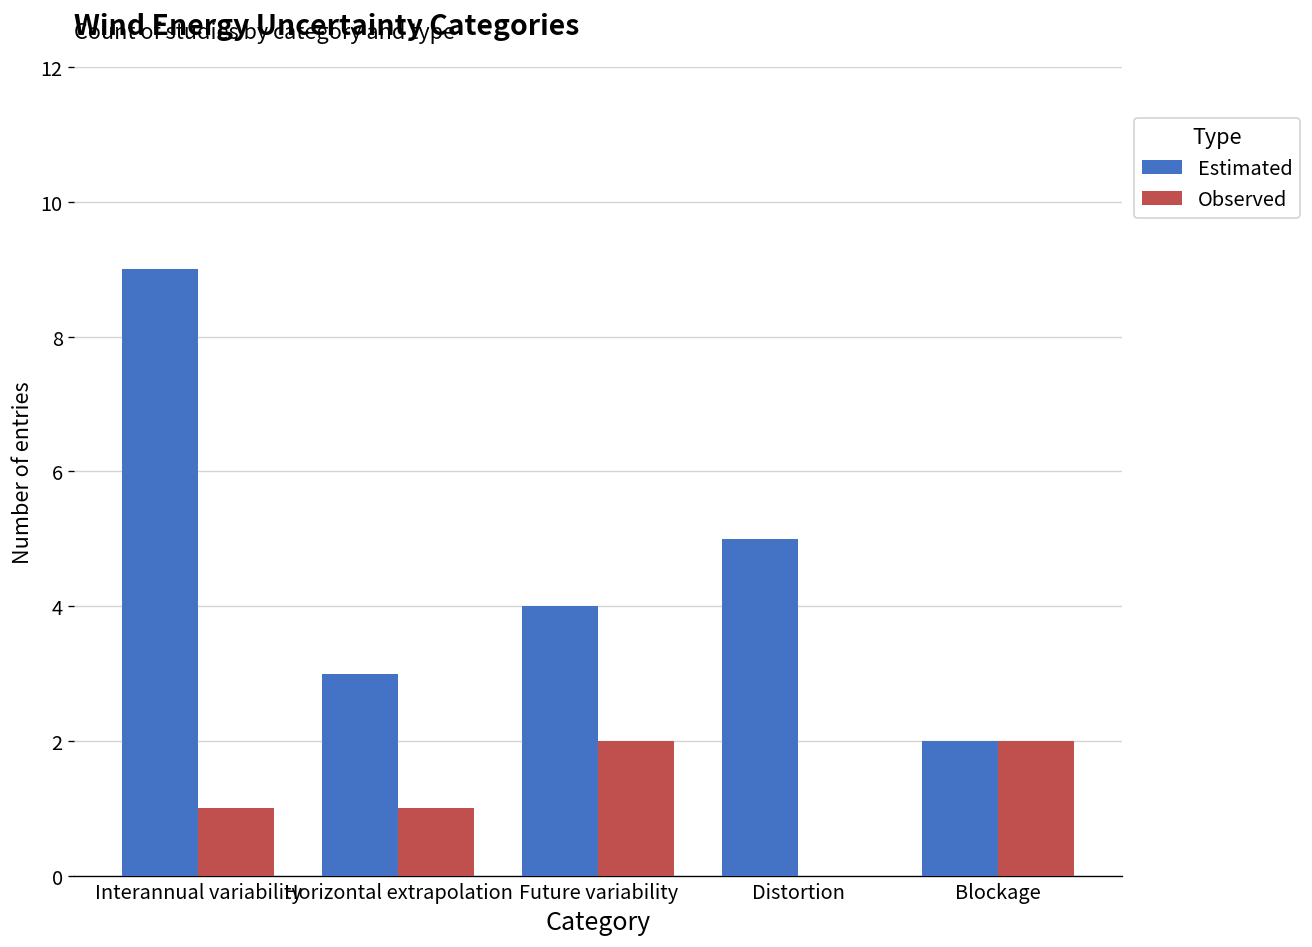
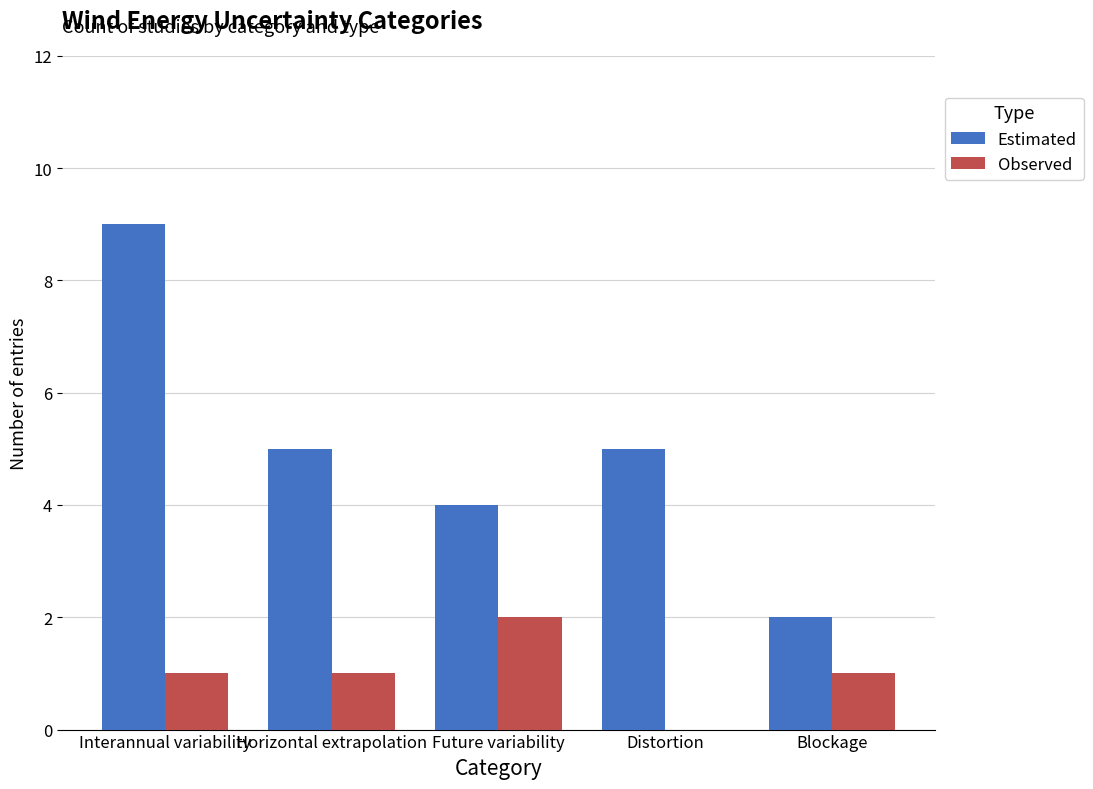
Estimated, Horizontal extrapolation: 3 -> 5
Observed, Blockage: 2 -> 1
